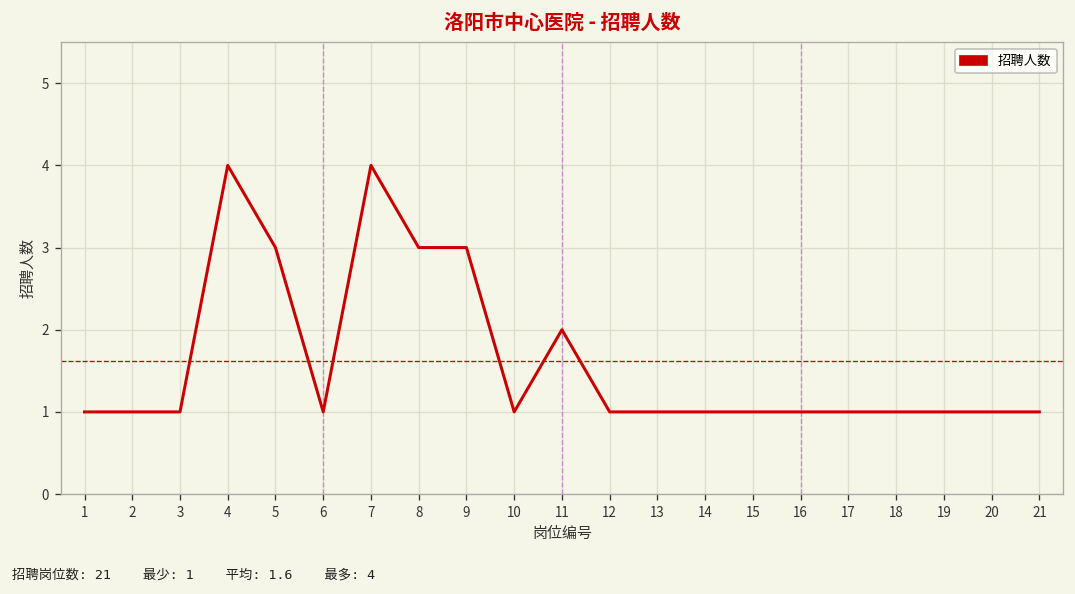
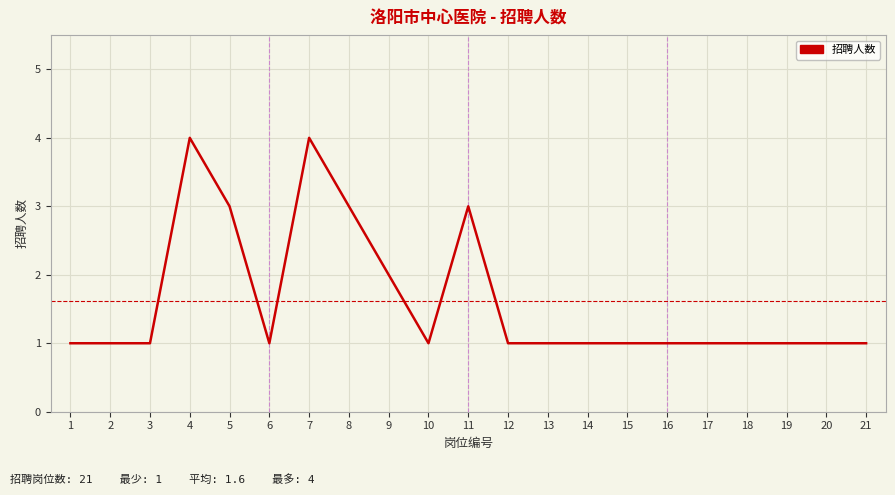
9: 3 -> 2
11: 2 -> 3
